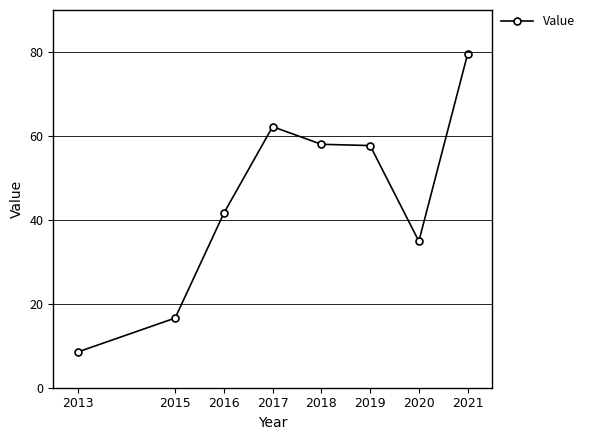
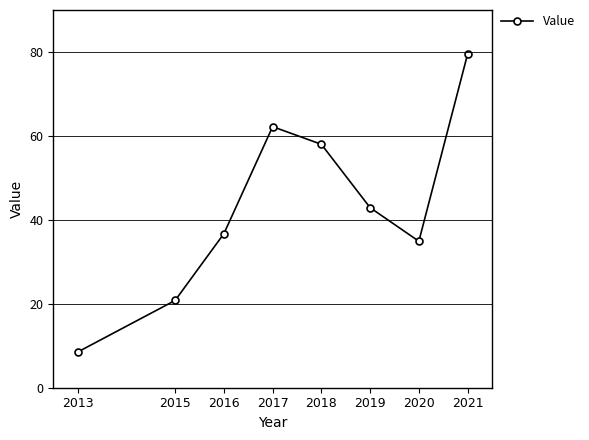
2015: 17 -> 21
2016: 42 -> 37
2019: 58 -> 43
